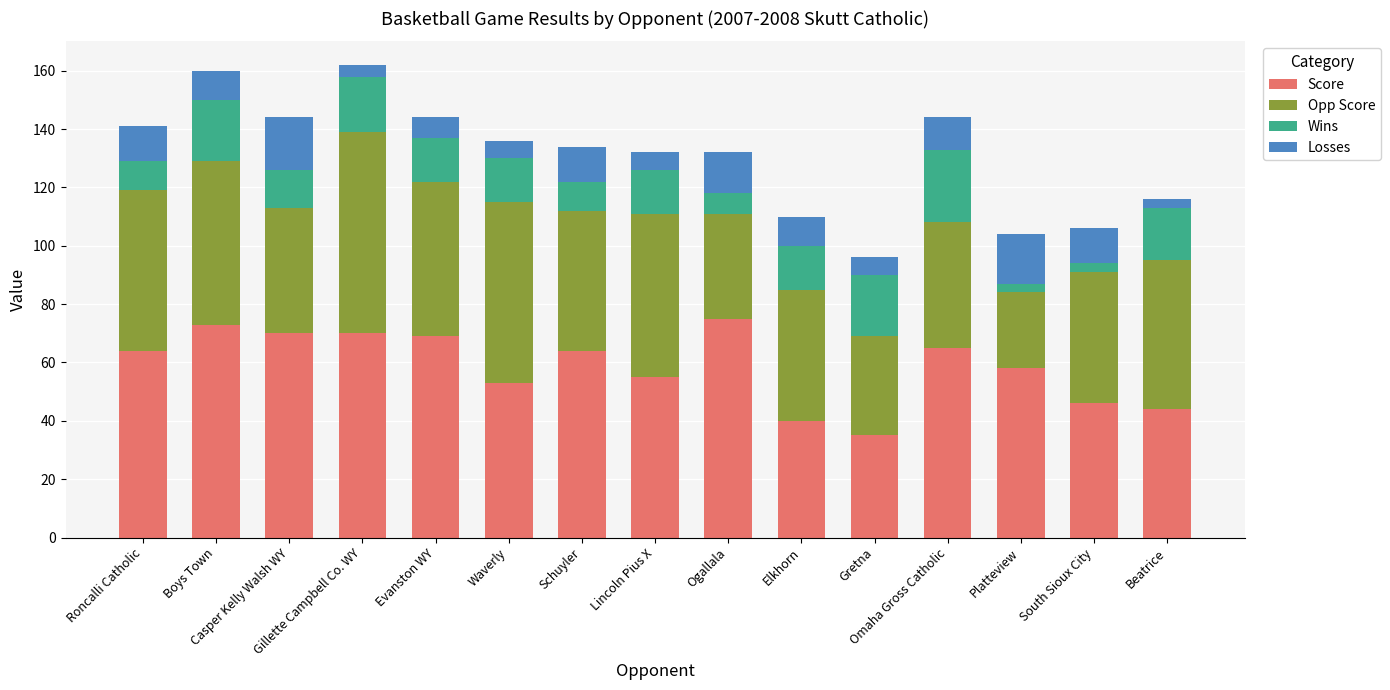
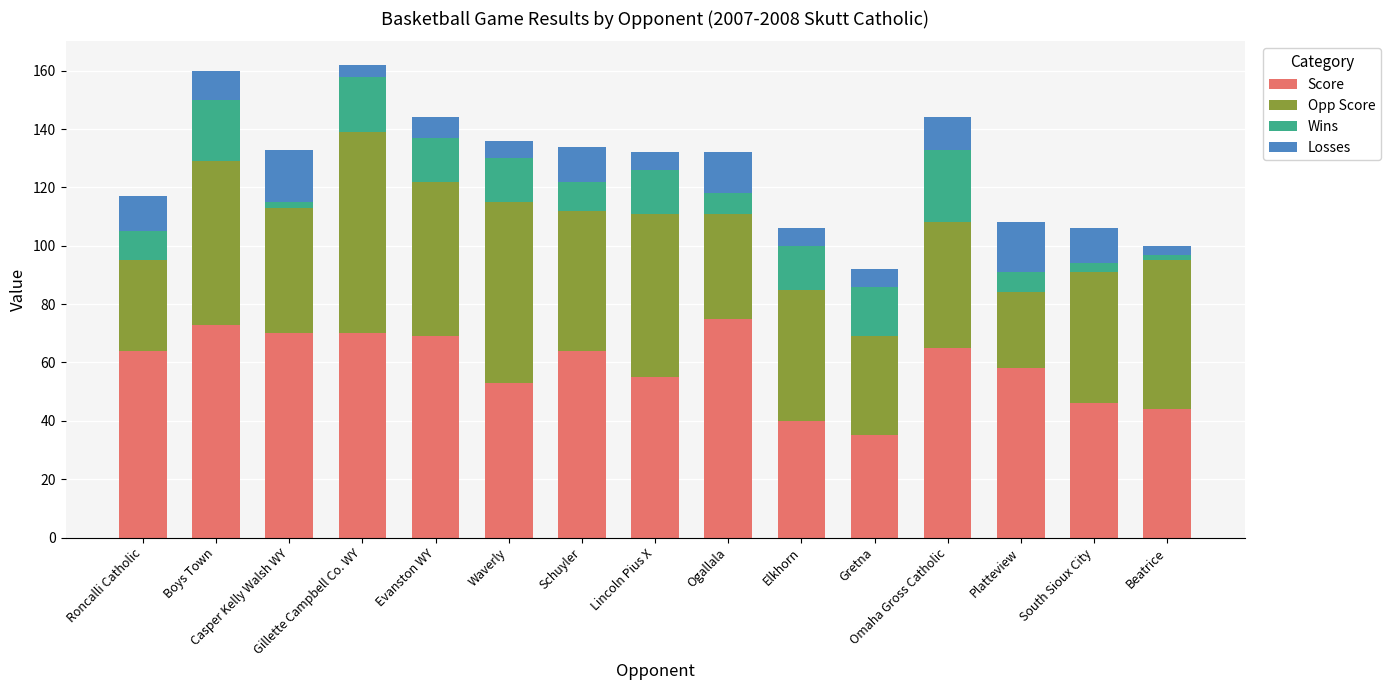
Opp Score, Roncalli Catholic: 55 -> 31
Wins, Casper Kelly Walsh WY: 13 -> 2
Losses, Elkhorn: 10 -> 6
Wins, Gretna: 21 -> 17
Wins, Platteview: 3 -> 7
Wins, Beatrice: 18 -> 2
